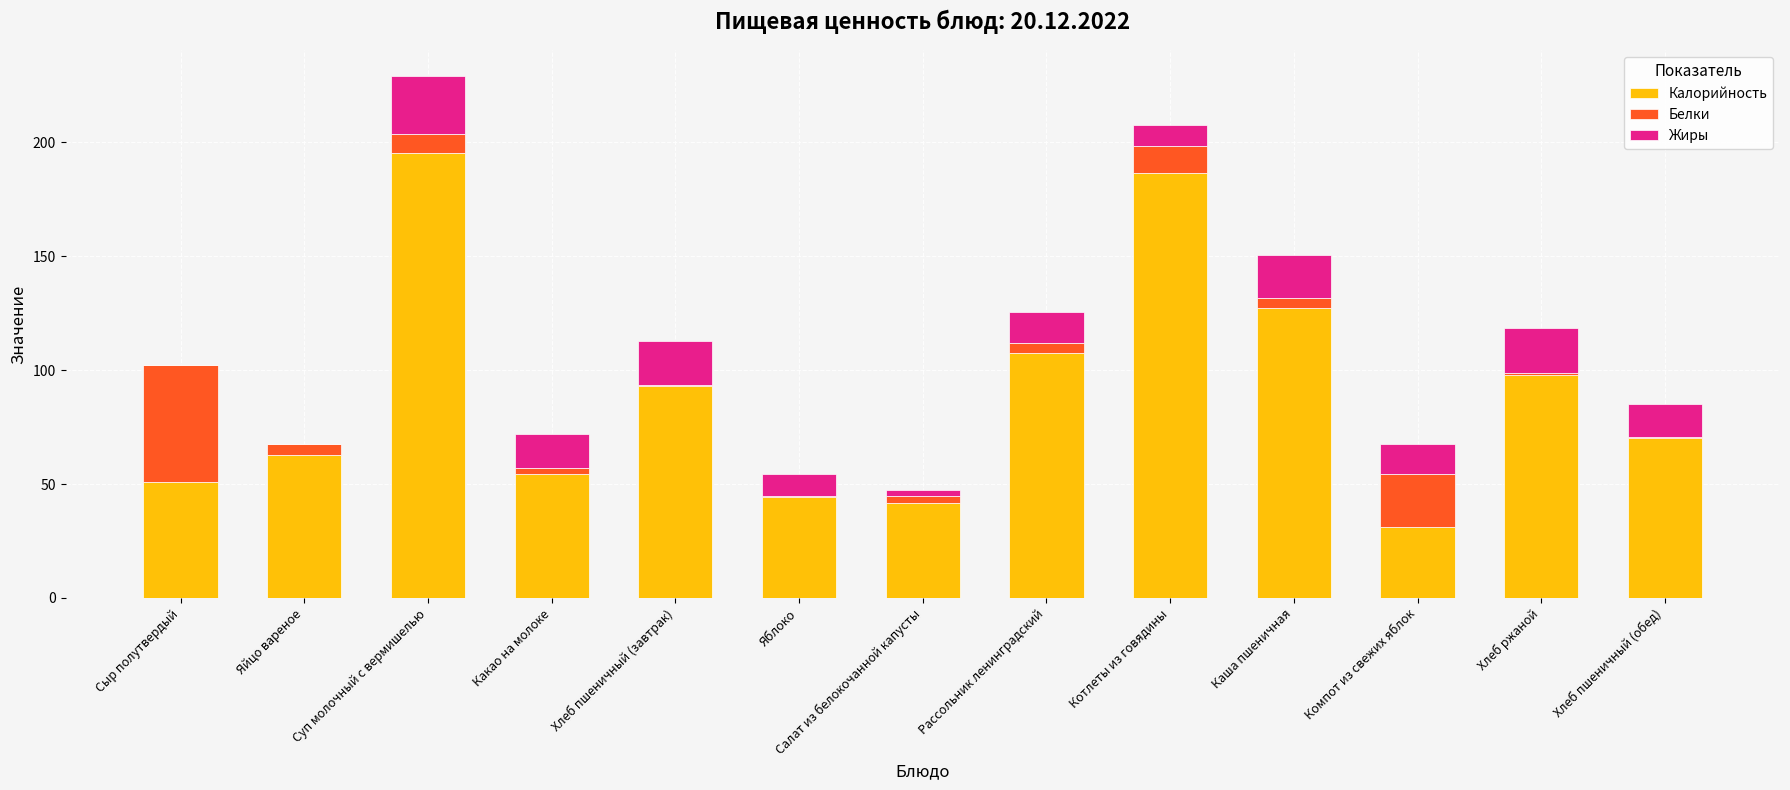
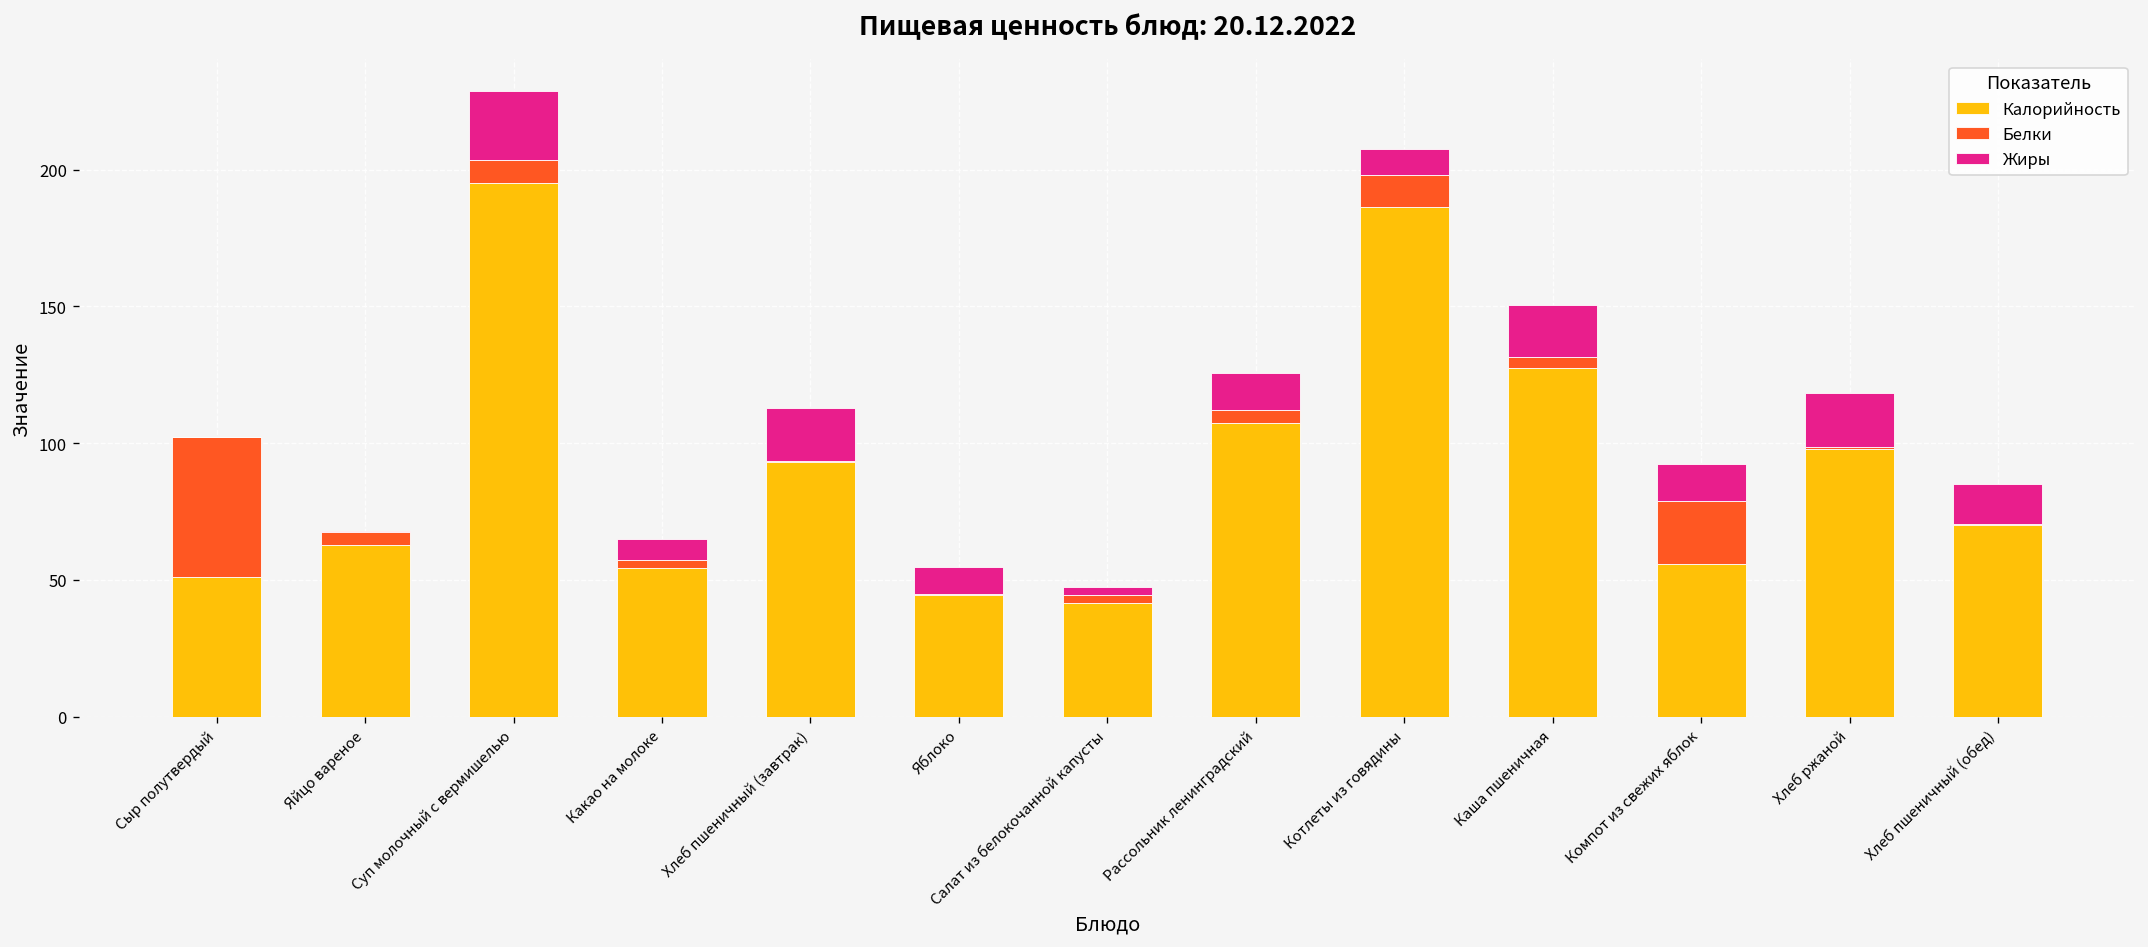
Жиры, Какао на молоке: 15 -> 8
Калорийность, Компот из свежих яблок: 31 -> 56
